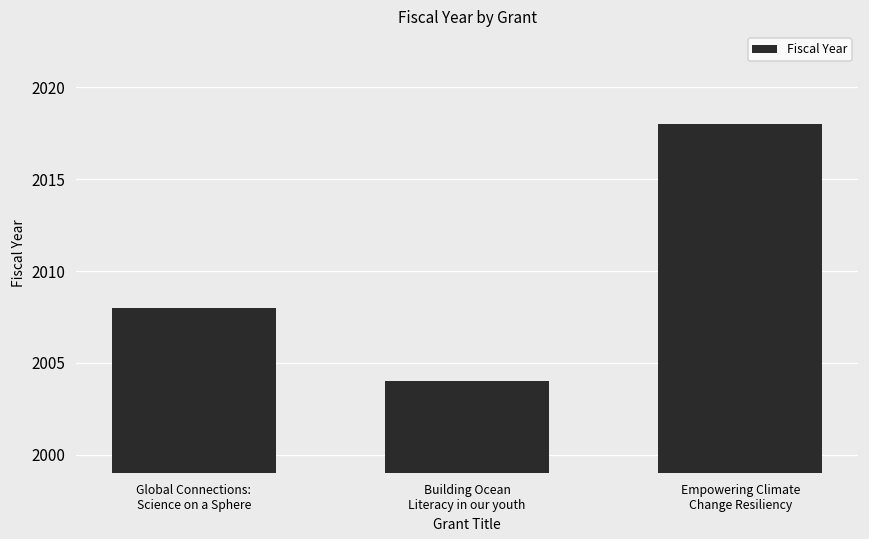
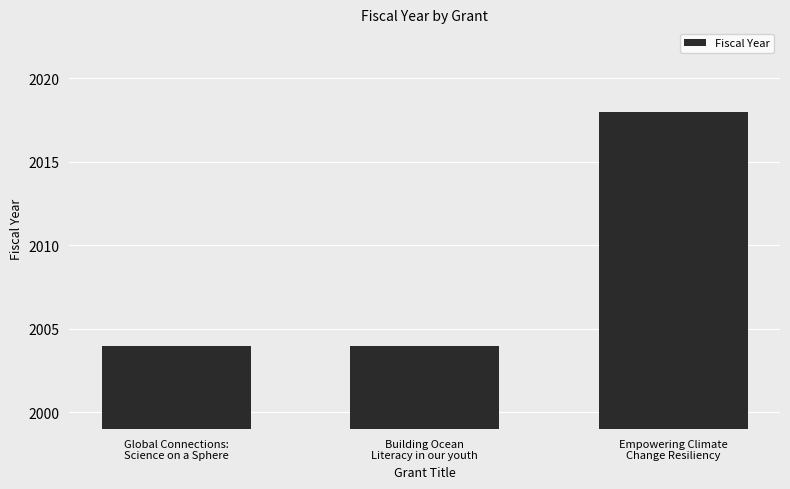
Global Connections: Science on a Sphere: 2008 -> 2004
